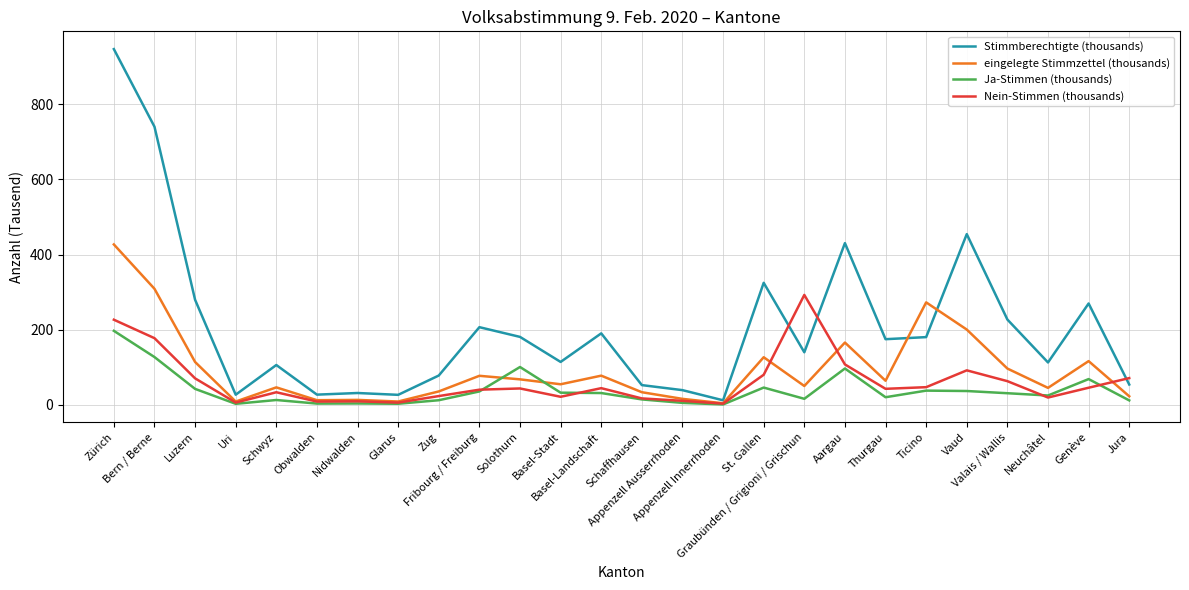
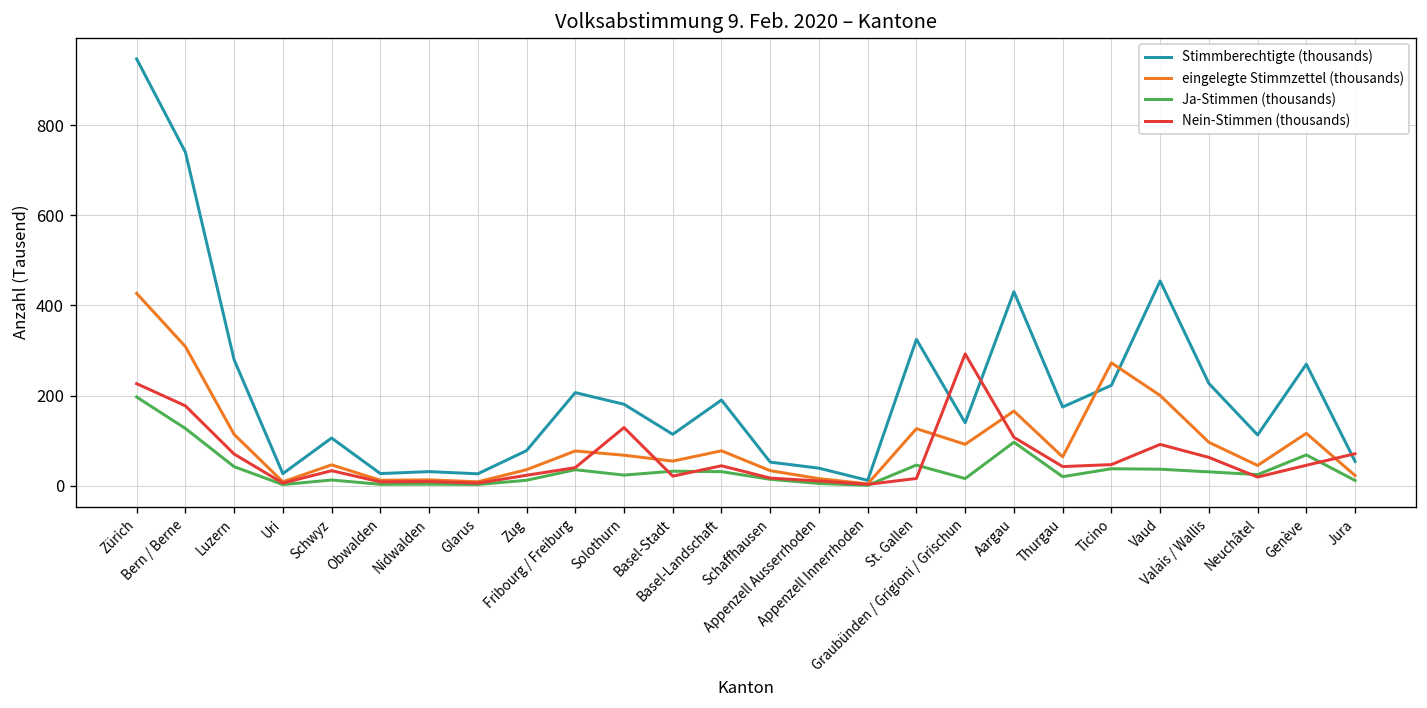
Ja-Stimmen (thousands), Solothurn: 100 -> 20
Nein-Stimmen (thousands), Solothurn: 40 -> 130
Nein-Stimmen (thousands), St. Gallen: 80 -> 20
eingelegte Stimmzettel (thousands), Graubünden / Grigioni / Grischun: 50 -> 90
Stimmberechtigte (thousands), Ticino: 180 -> 220
